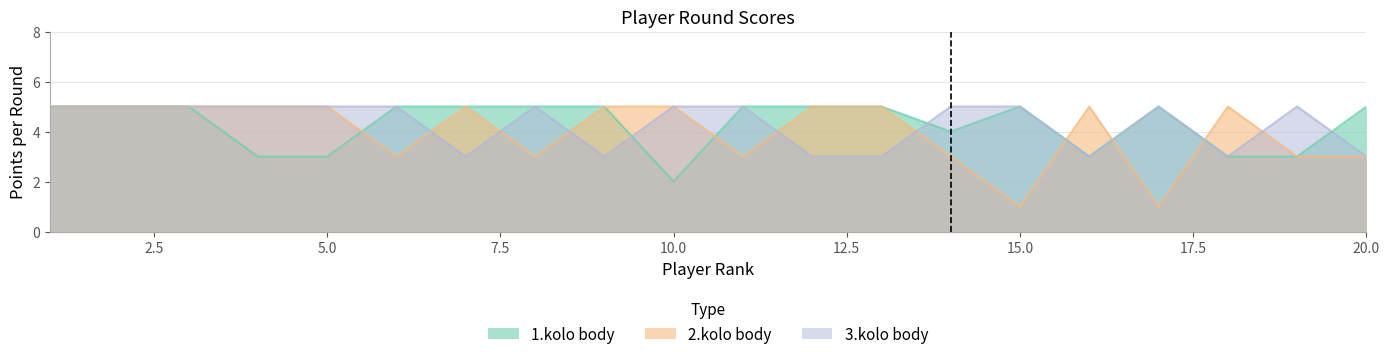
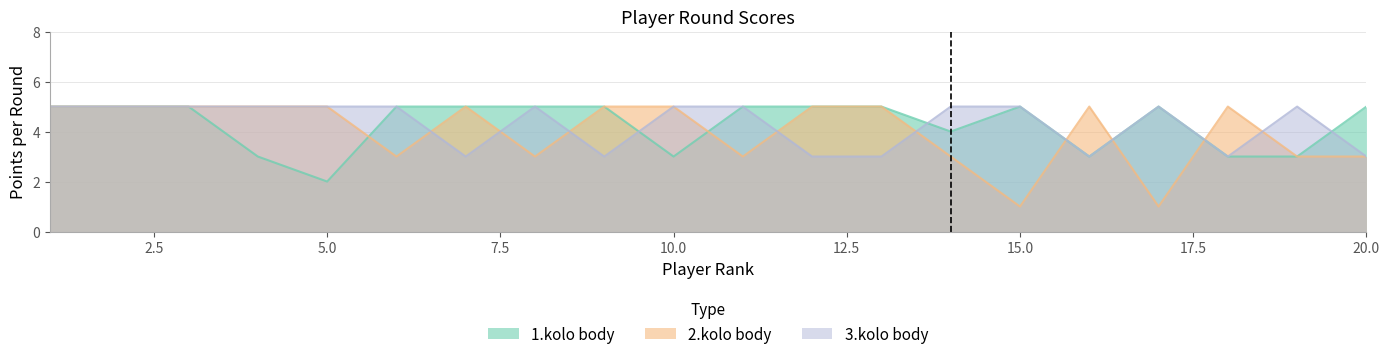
1.kolo body, 5.0: 3 -> 2
1.kolo body, 10.0: 2 -> 3
